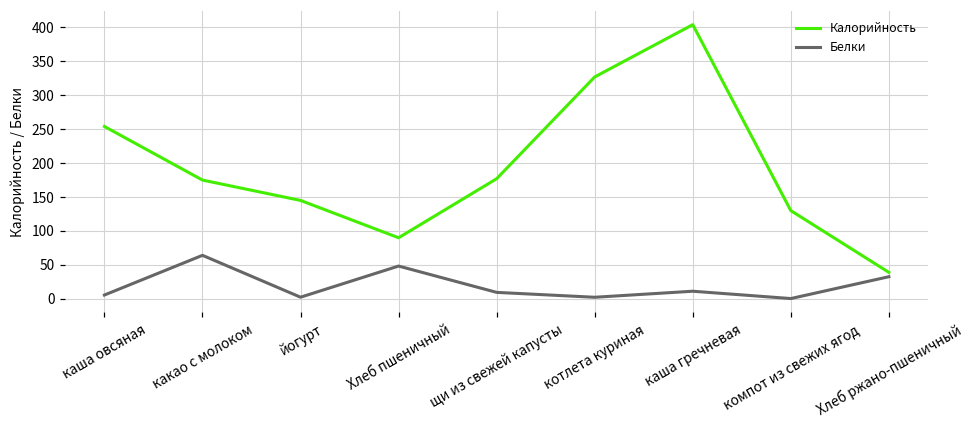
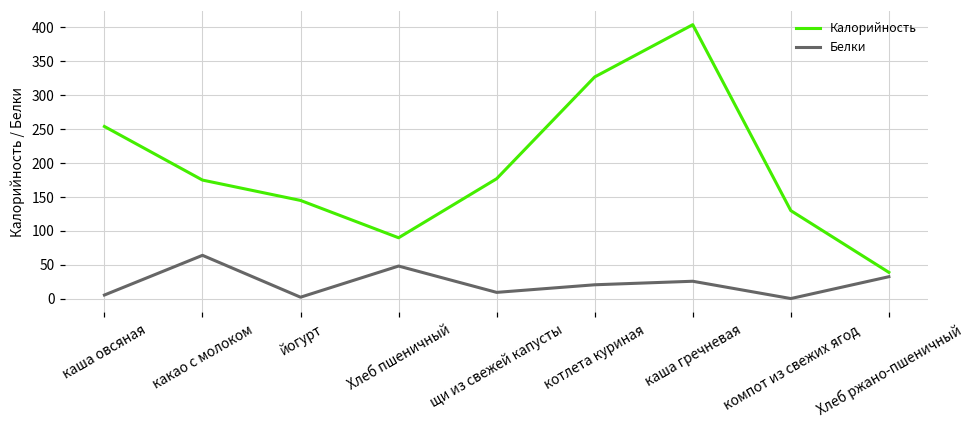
Белки, котлета куриная: 0 -> 20
Белки, каша гречневая: 10 -> 30
